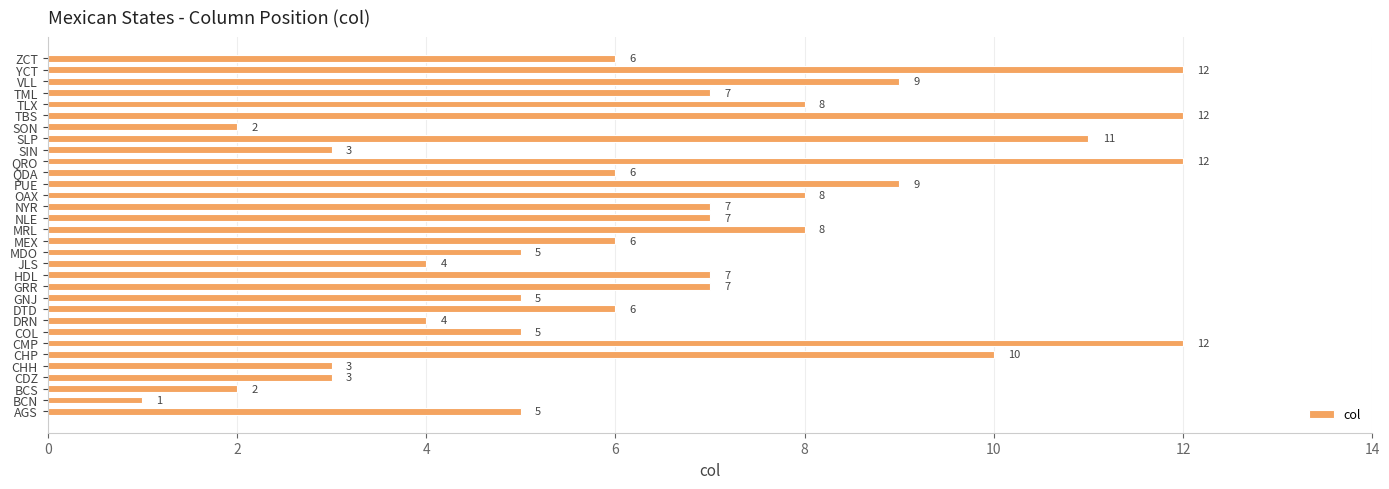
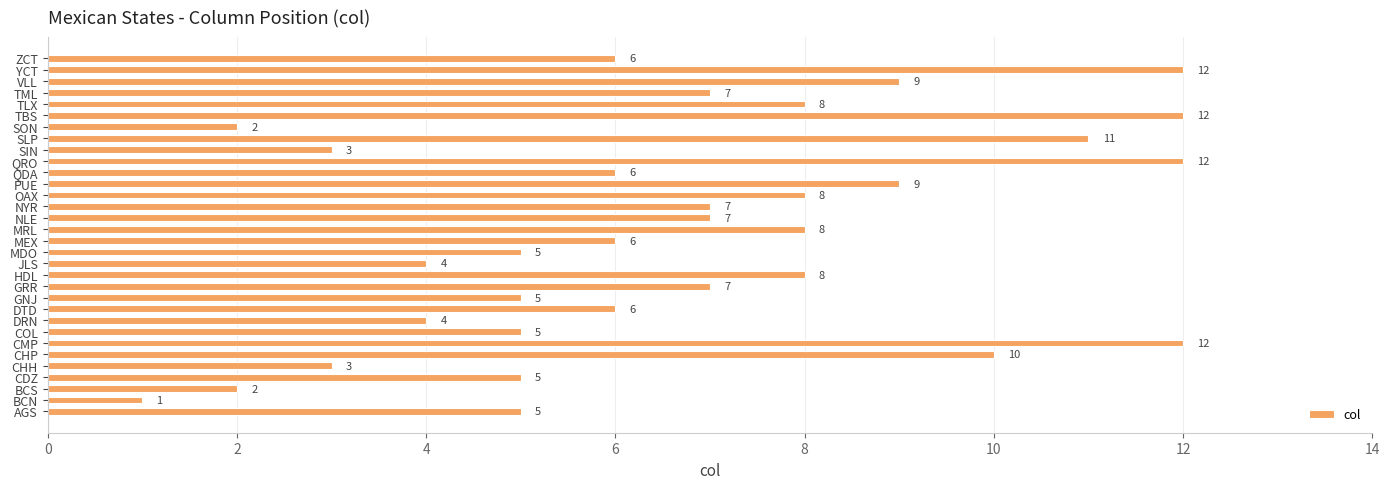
HDL: 7 -> 8
CDZ: 3 -> 5
